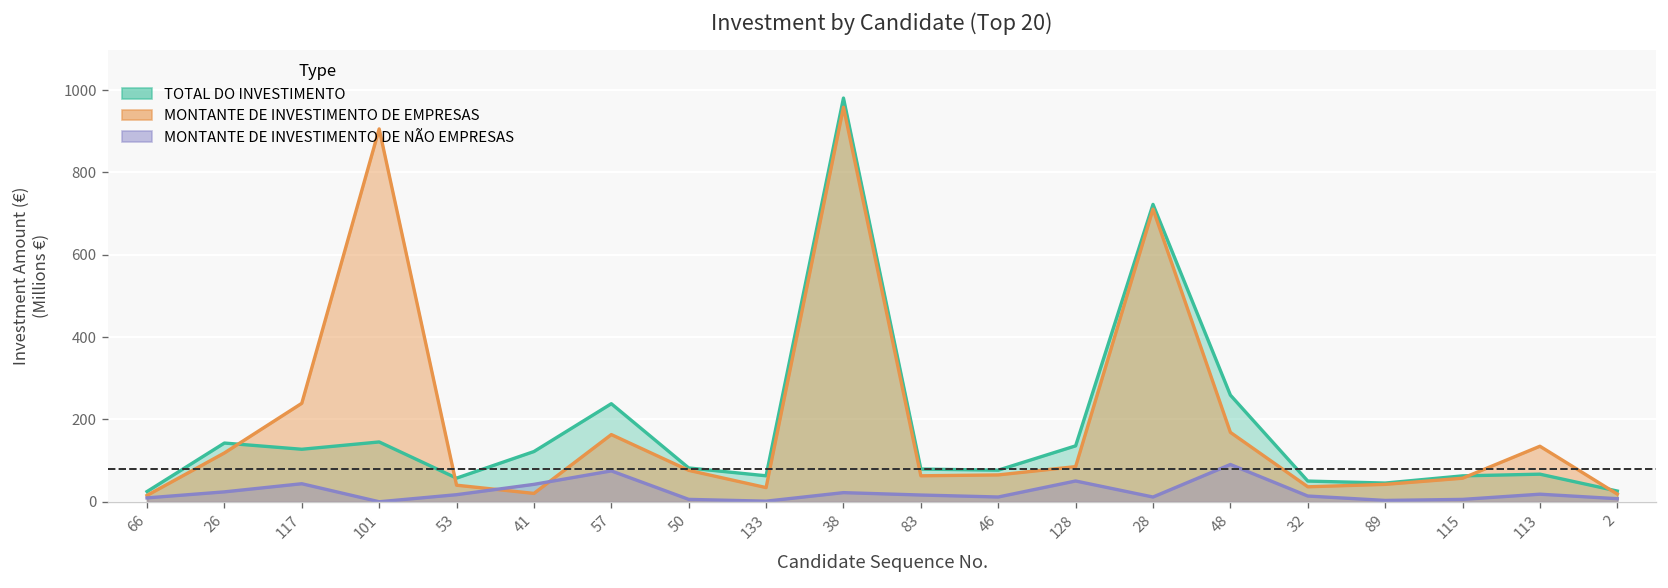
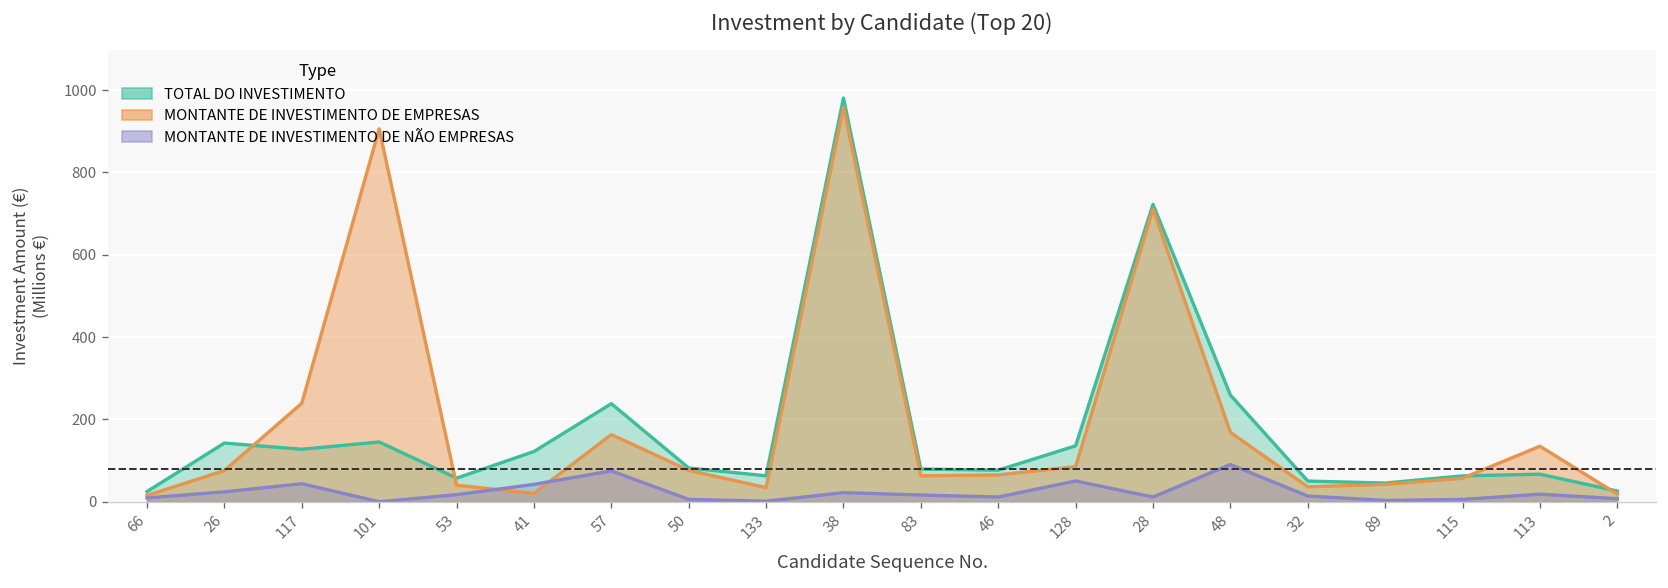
MONTANTE DE INVESTIMENTO DE EMPRESAS, 26: 120 -> 80
